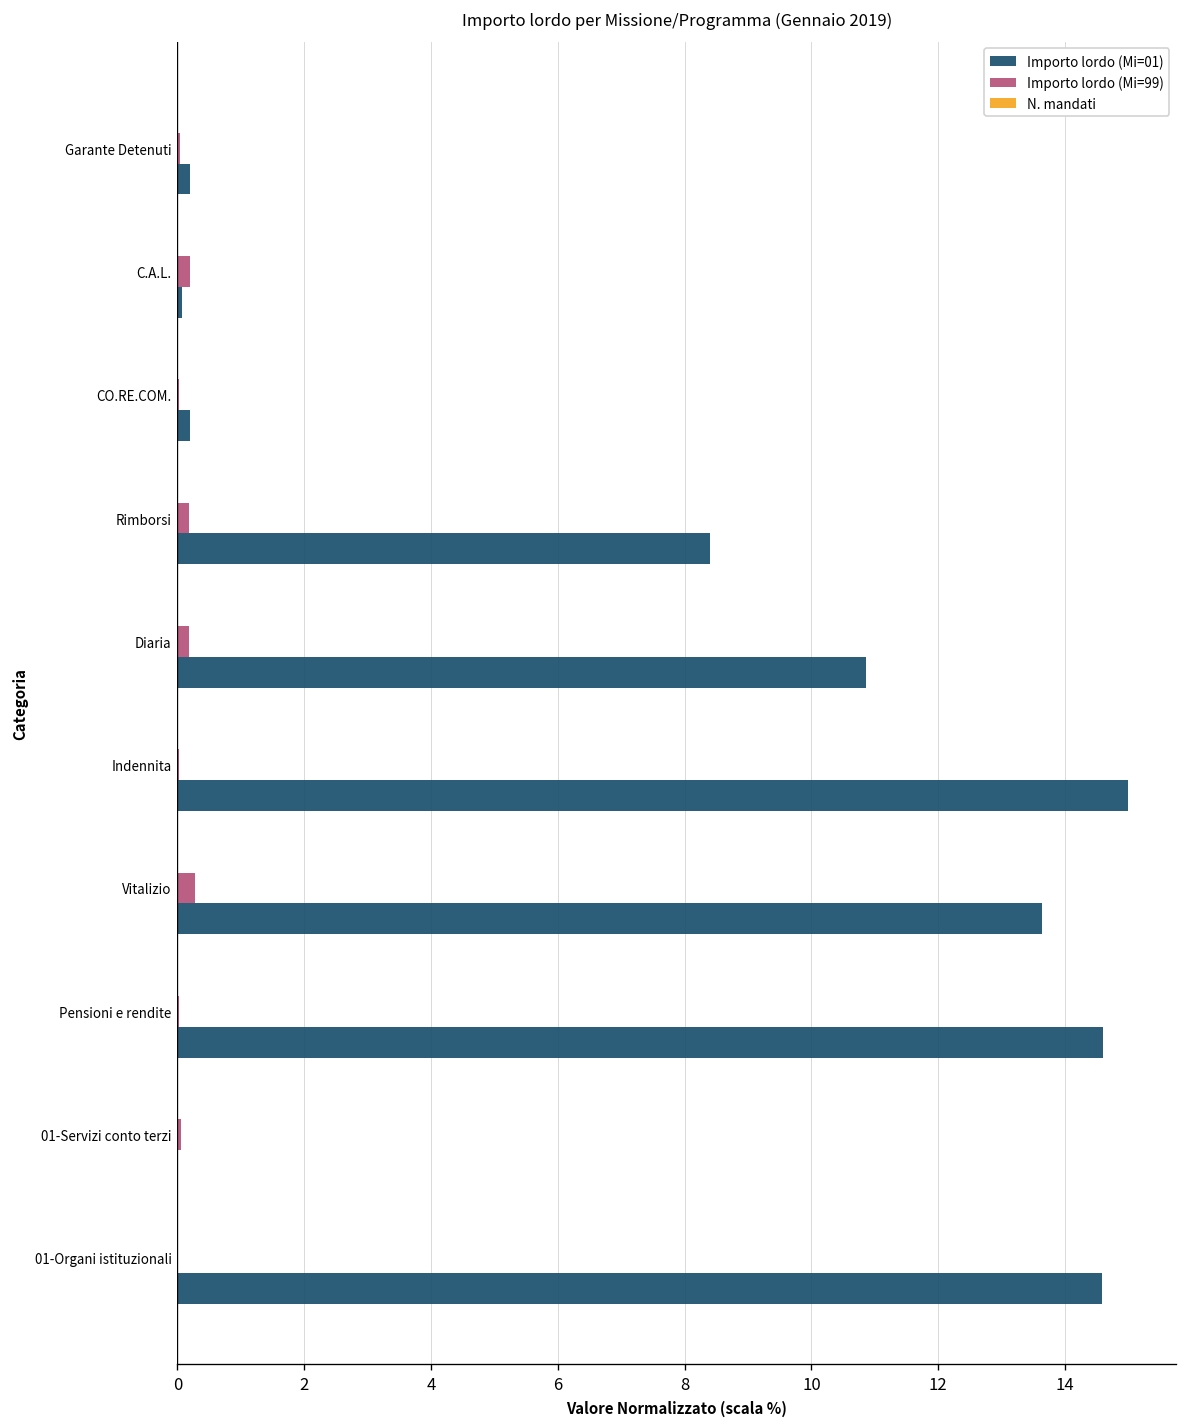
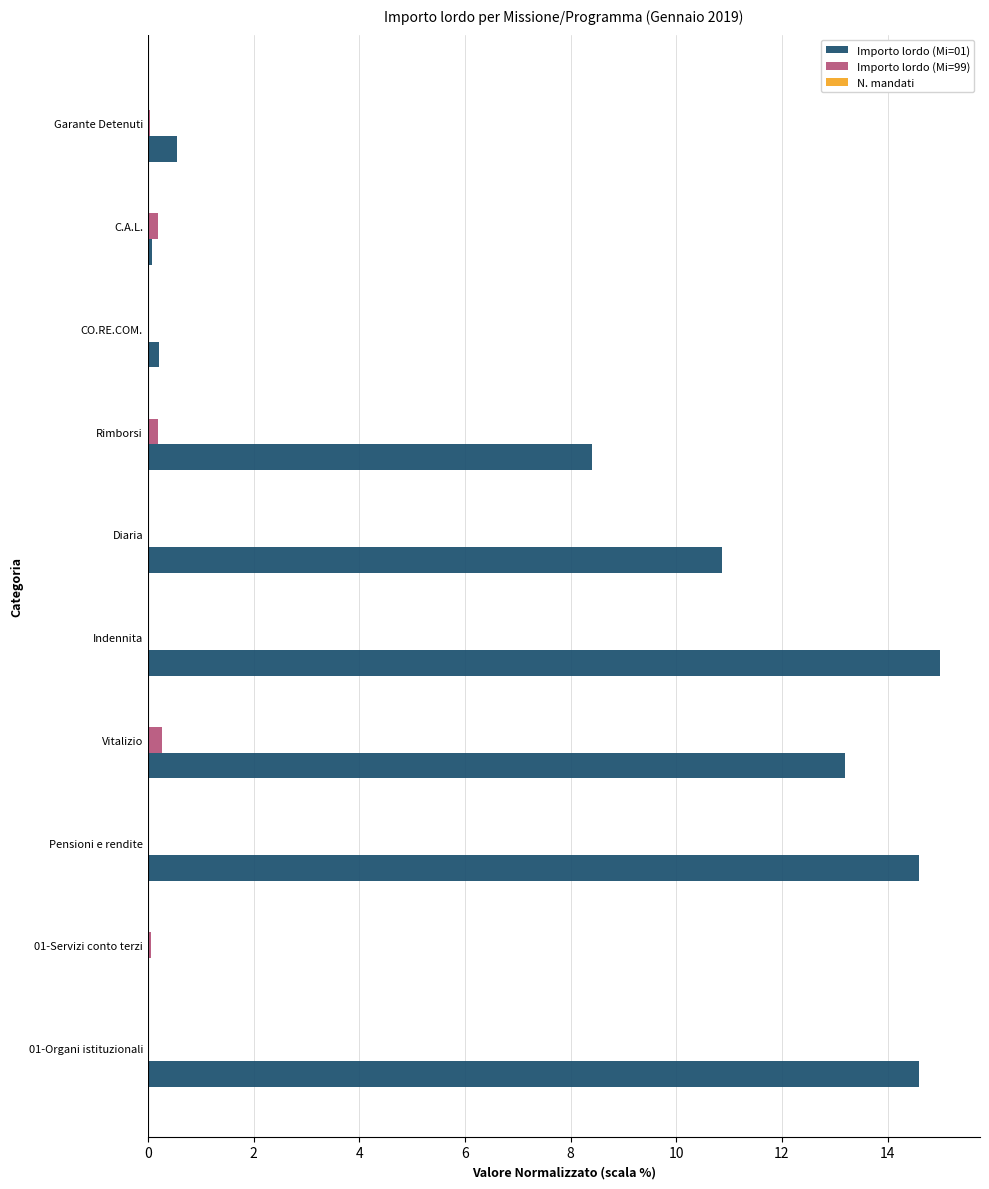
Importo lordo (Mi=01), Garante Detenuti: 0.2 -> 0.6
Importo lordo (Mi=99), Diaria: 0.2 -> 0.0
Importo lordo (Mi=01), Vitalizio: 13.6 -> 13.2
